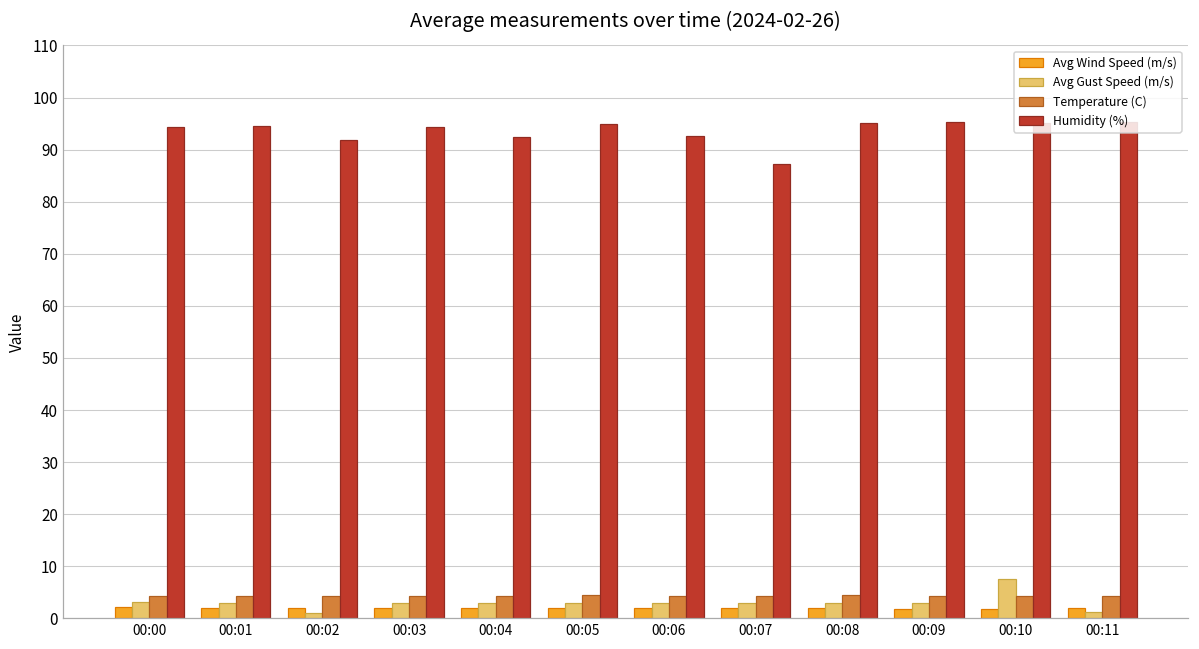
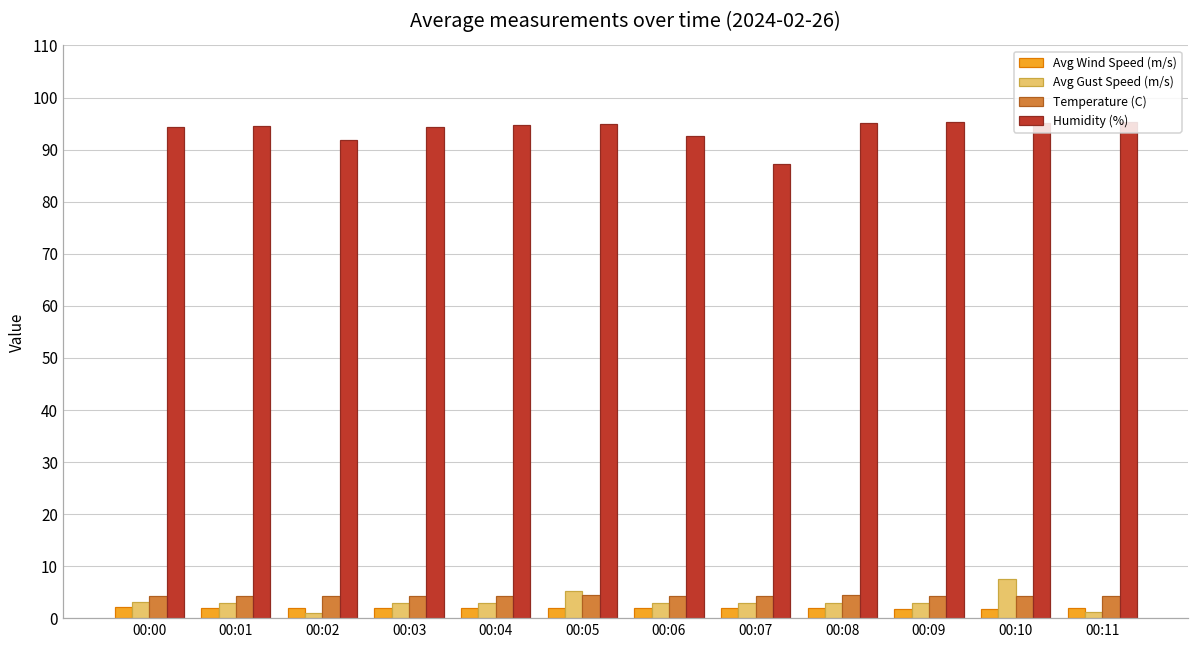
Humidity (%), 00:04: 92 -> 95
Avg Gust Speed (m/s), 00:05: 3 -> 5
